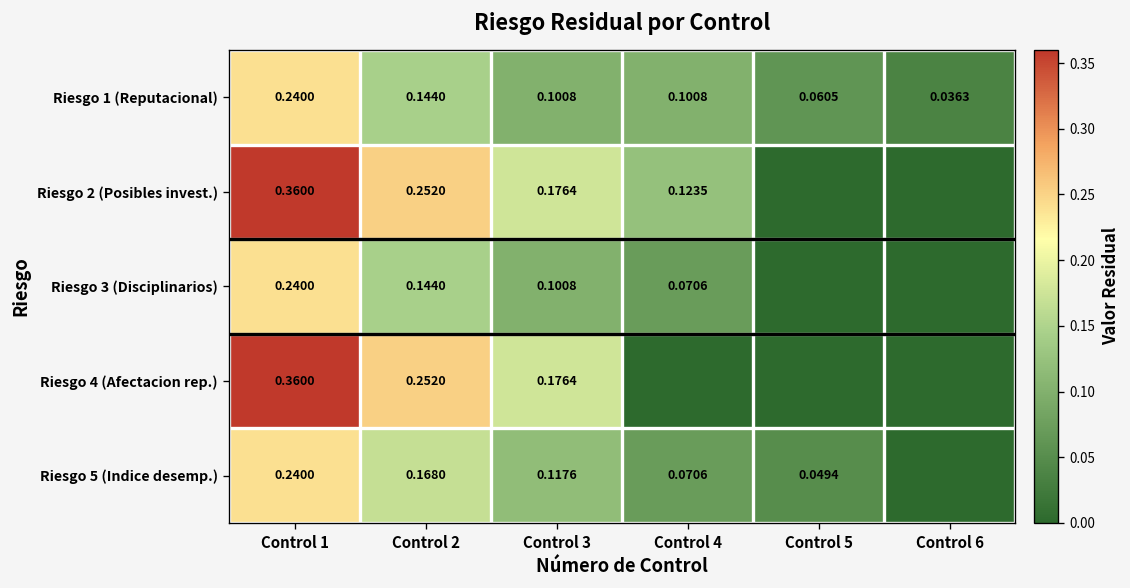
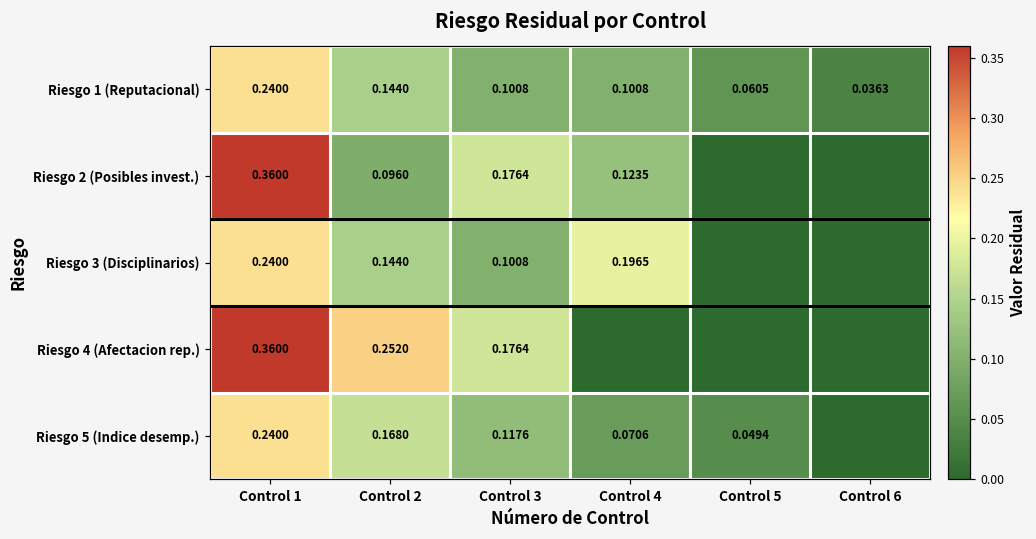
Riesgo 2 (Posibles invest.), Control 2: 0.2520 -> 0.0960
Riesgo 3 (Disciplinarios), Control 4: 0.0706 -> 0.1965
